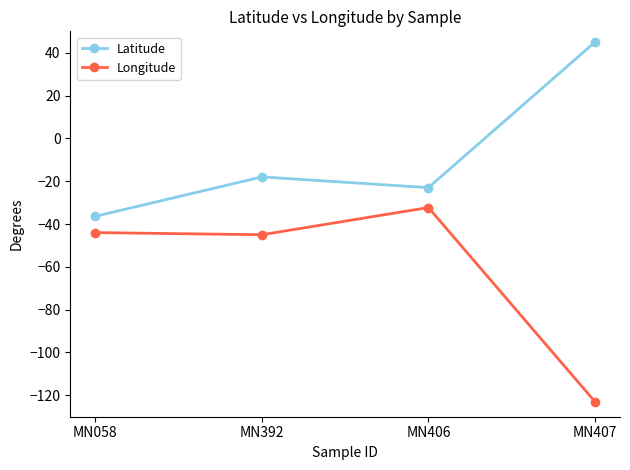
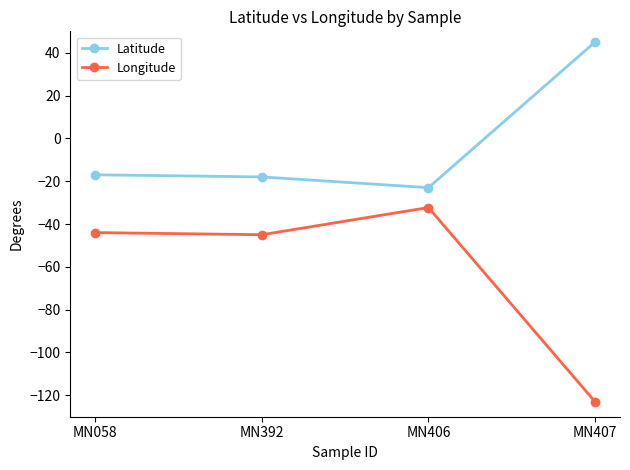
Latitude, MN058: -36 -> -17
